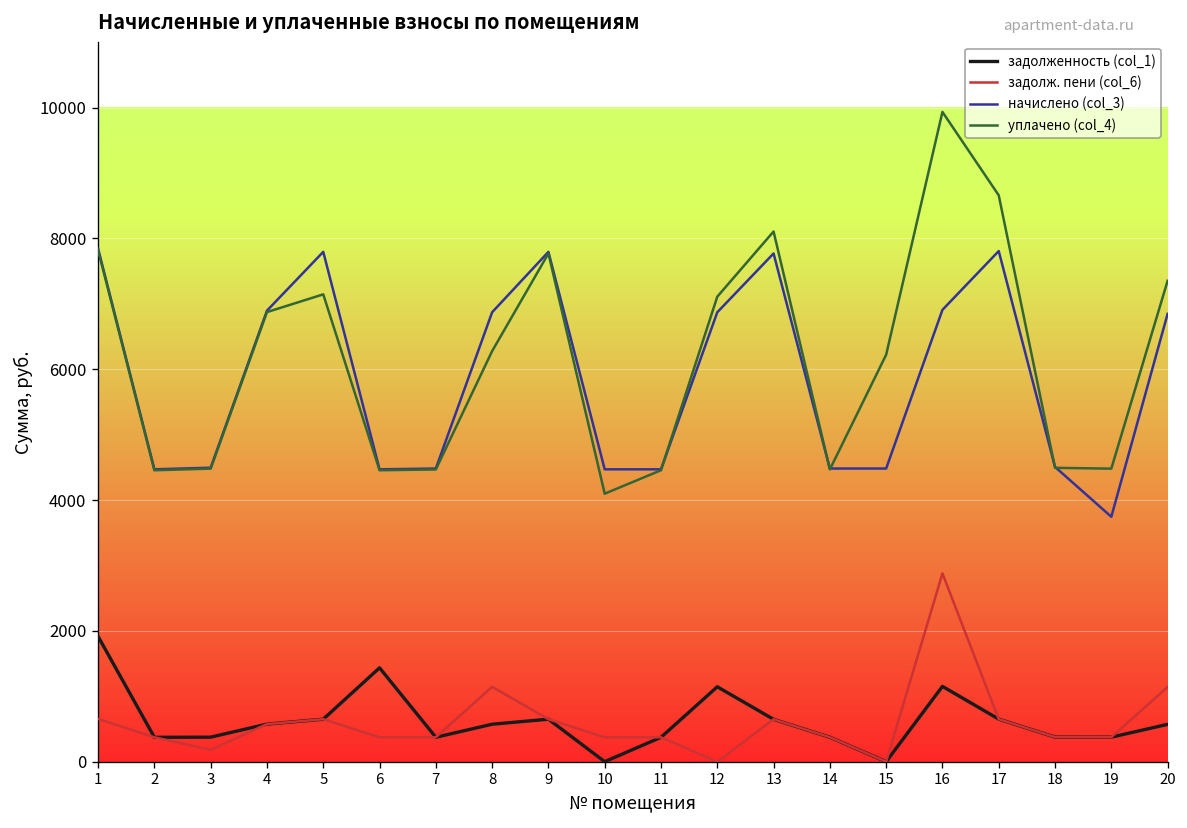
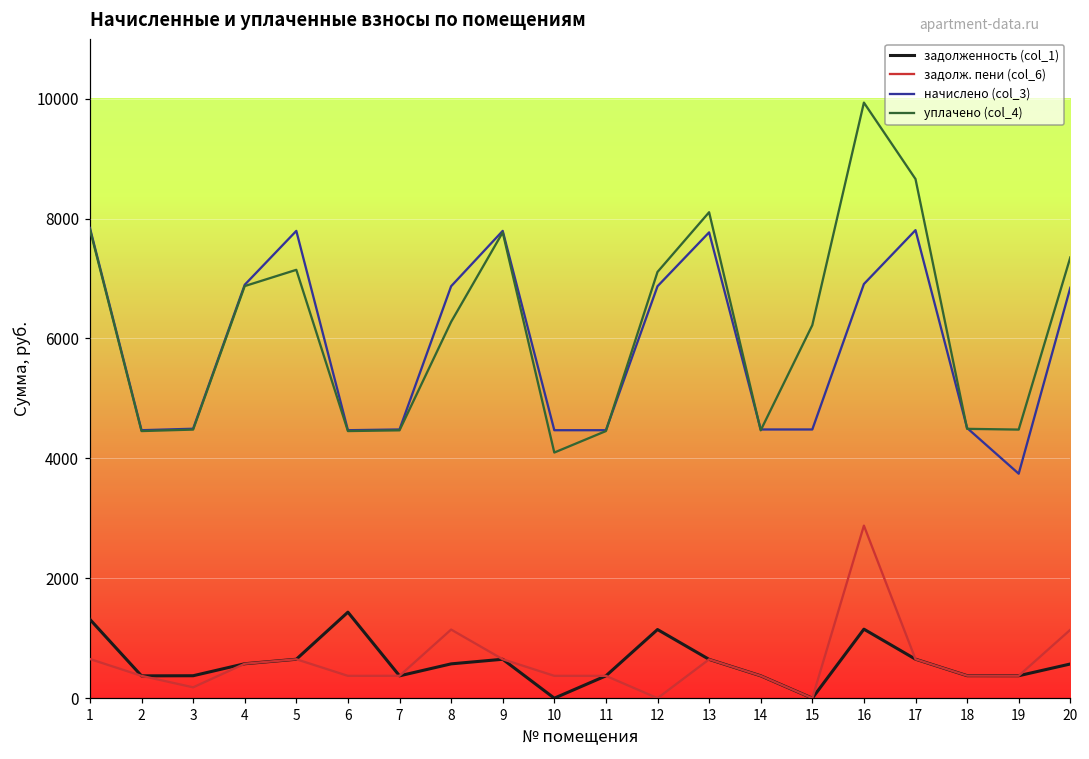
задолженность (col_1), 1: 1900 -> 1300
